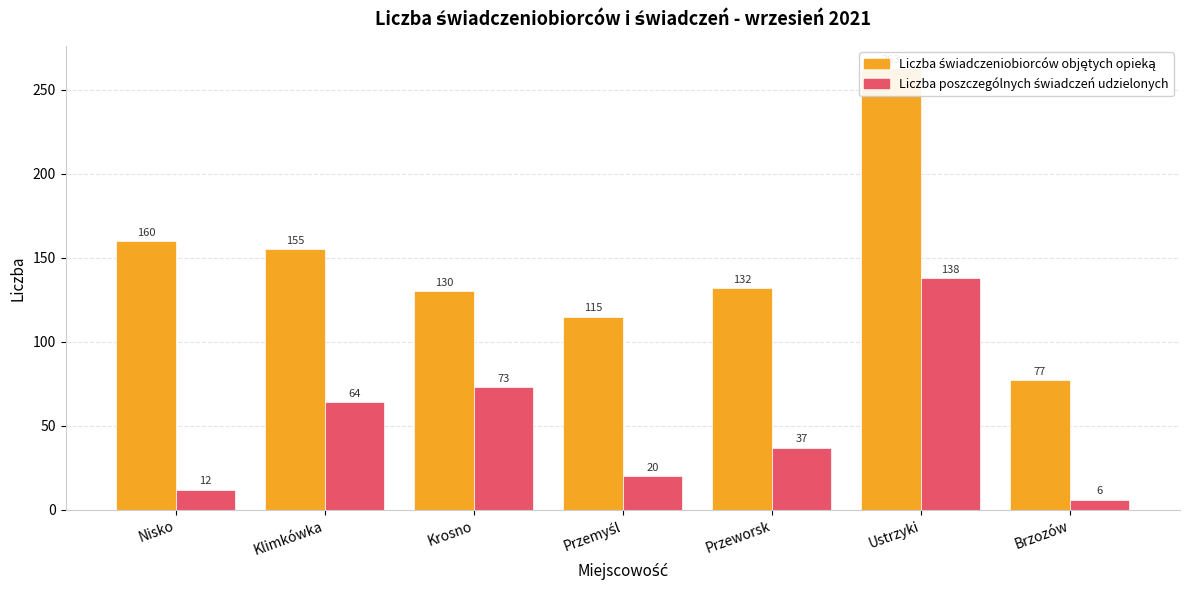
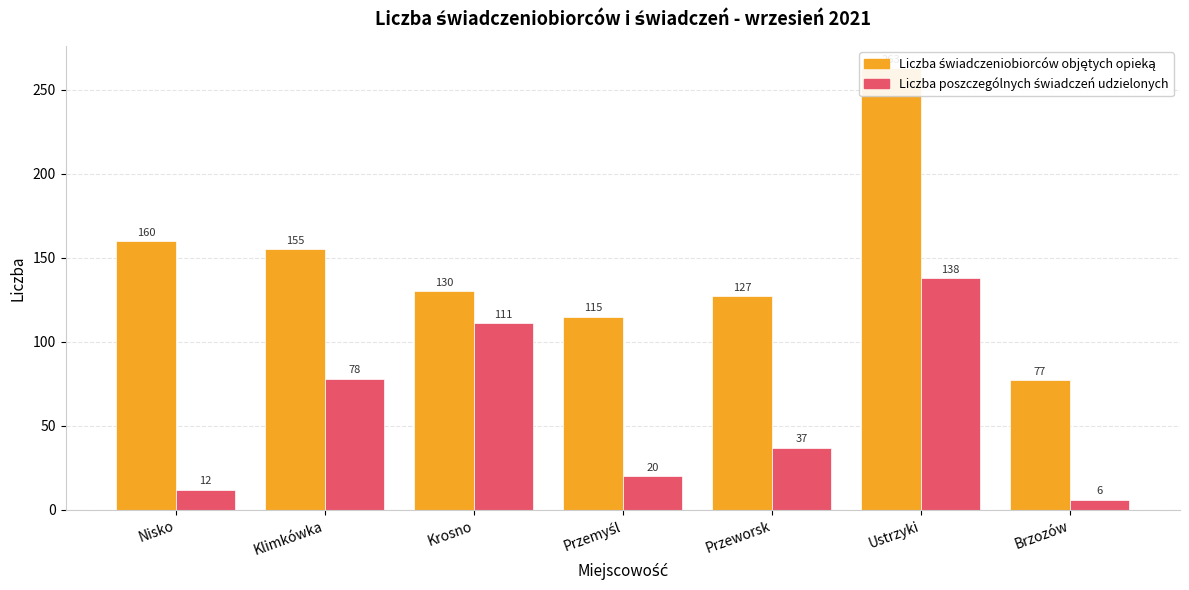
Liczba poszczególnych świadczeń udzielonych, Klimkówka: 64 -> 78
Liczba poszczególnych świadczeń udzielonych, Krosno: 73 -> 111
Liczba świadczeniobiorców objętych opieką, Przeworsk: 132 -> 127
